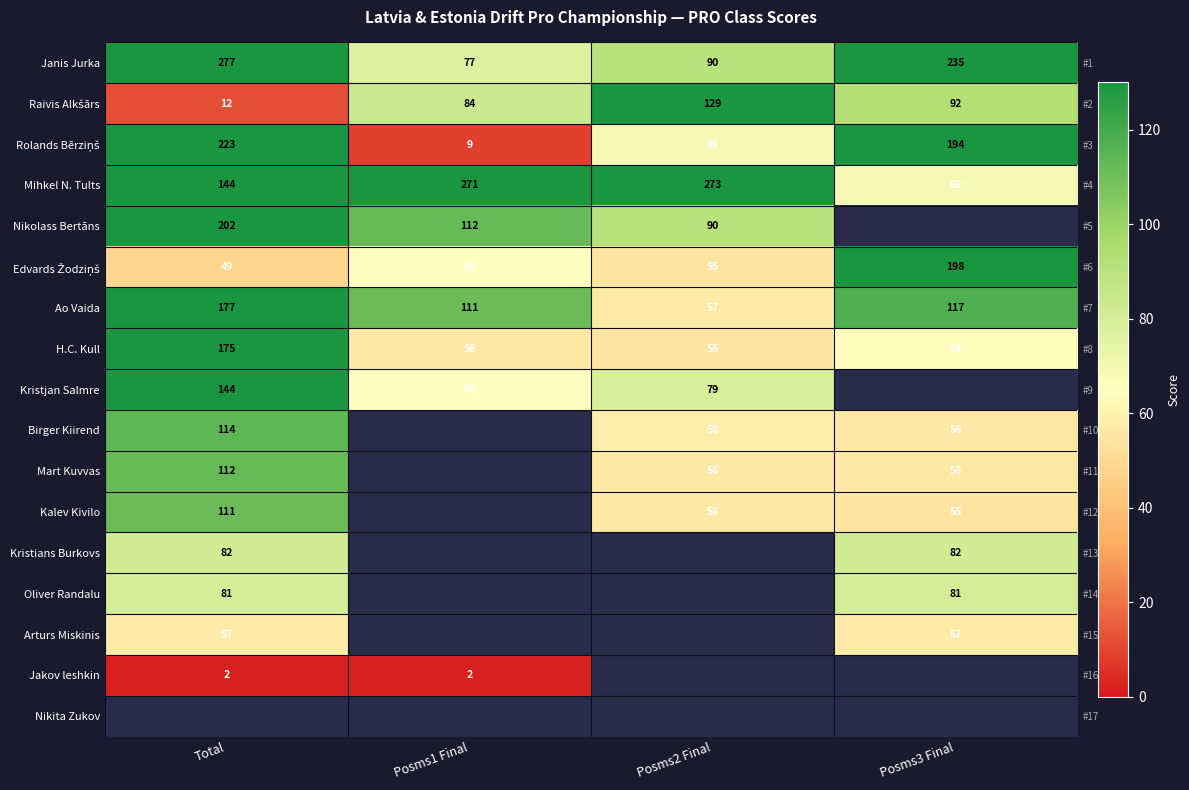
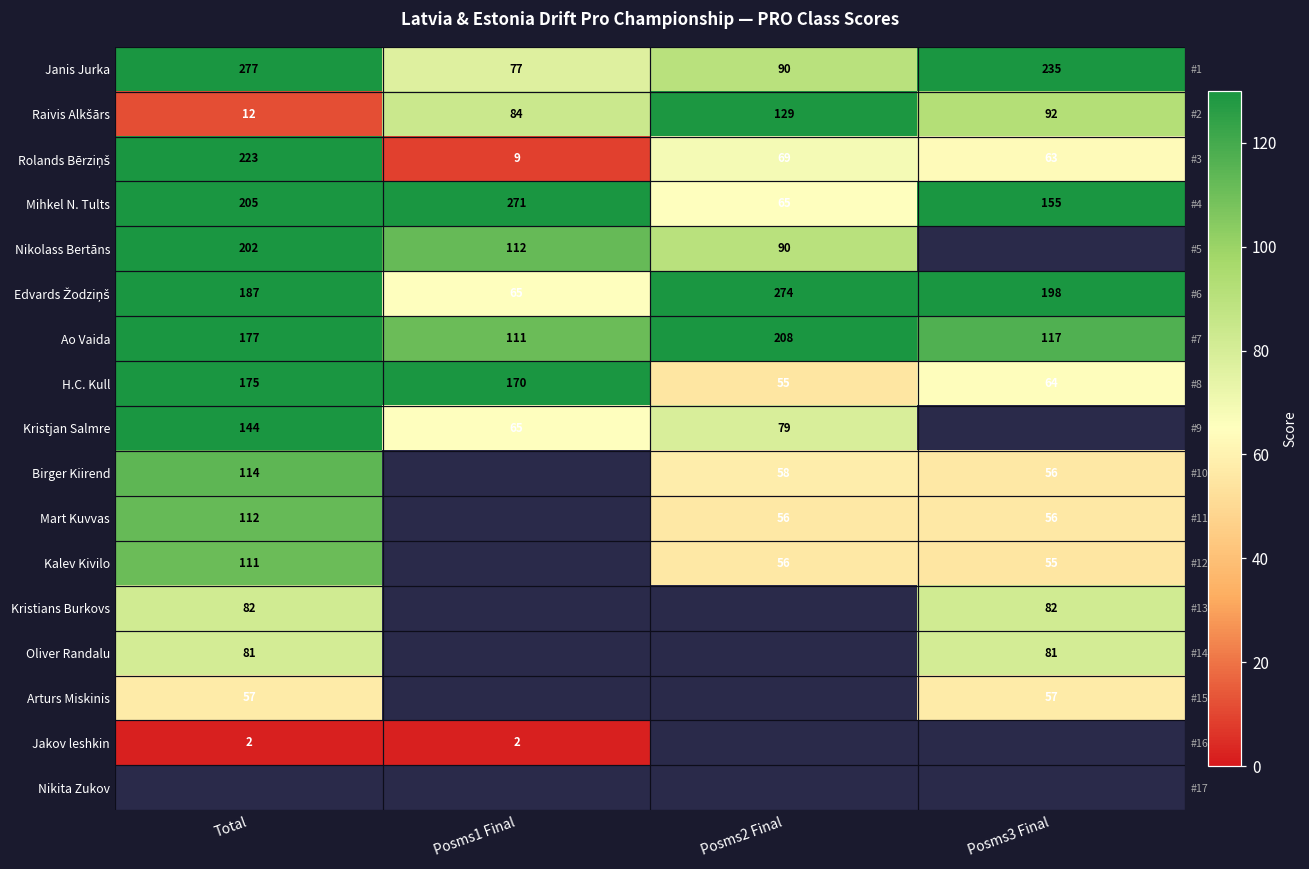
Rolands Bērziņš, Posms3 Final: 194 -> 63
Mihkel N. Tults, Total: 144 -> 205
Mihkel N. Tults, Posms2 Final: 273 -> 65
Mihkel N. Tults, Posms3 Final: 69 -> 155
Edvards Žodziņš, Total: 49 -> 187
Edvards Žodziņš, Posms2 Final: 55 -> 274
Ao Vaida, Posms2 Final: 57 -> 208
H.C. Kull, Posms1 Final: 56 -> 170
